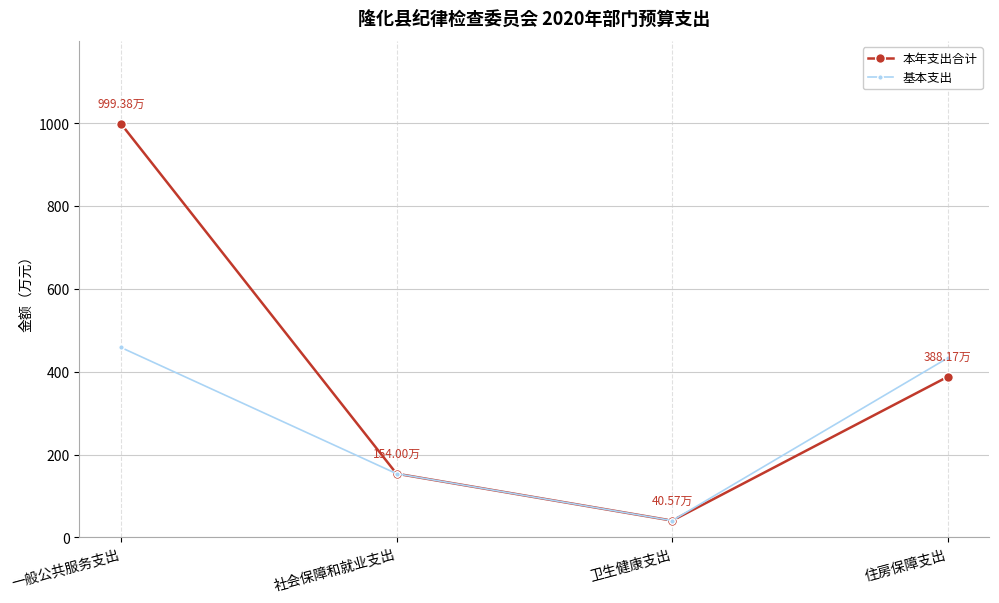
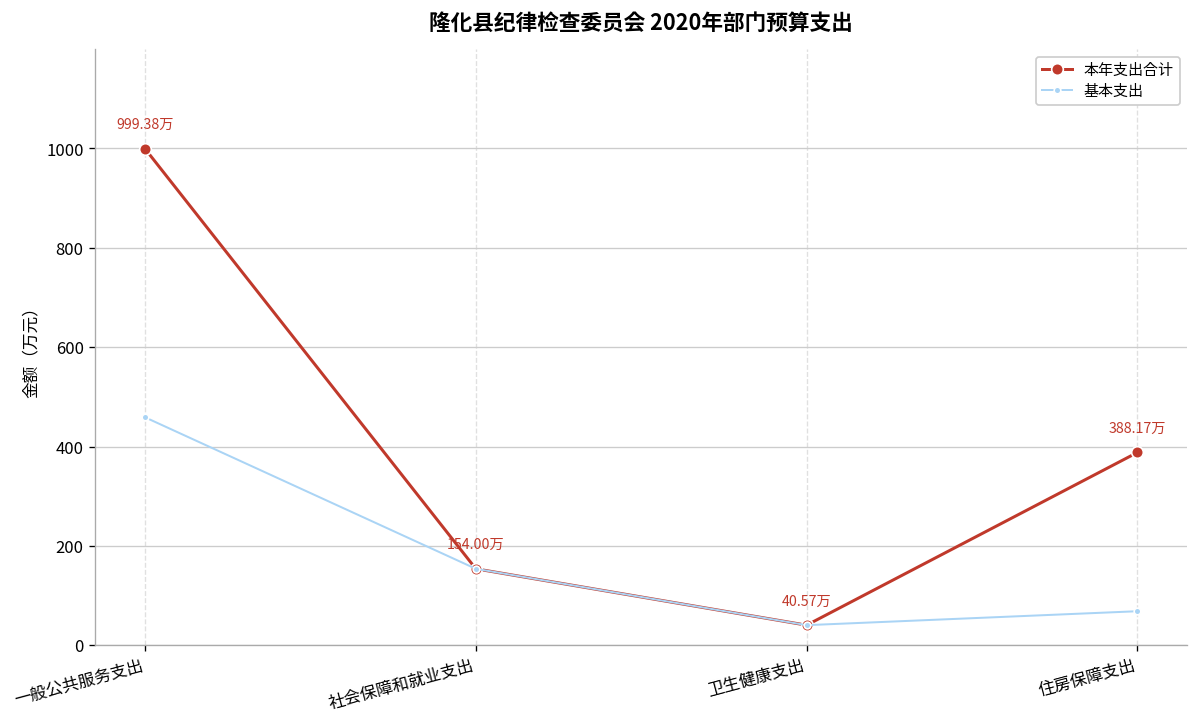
基本支出, 住房保障支出: 430 -> 70
